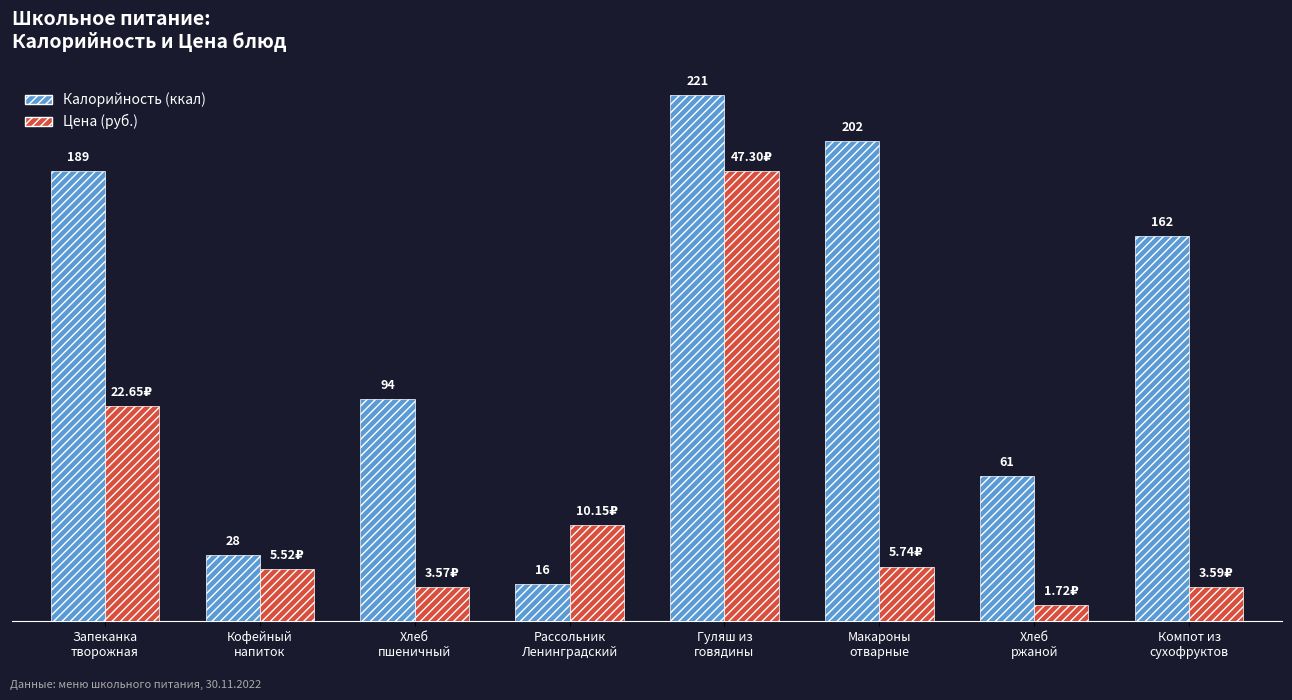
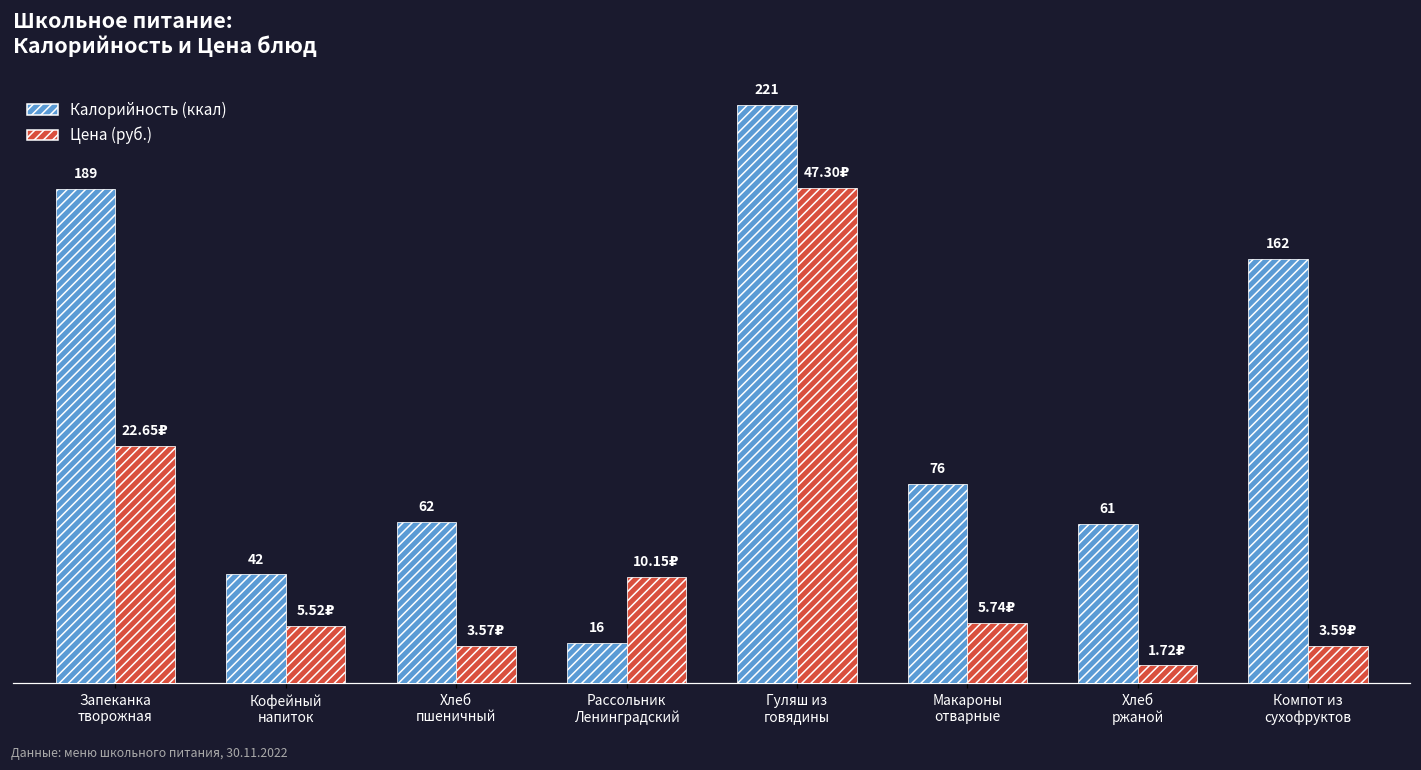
Калорийность (ккал), Кофейный напиток: 28 -> 42
Калорийность (ккал), Хлеб пшеничный: 94 -> 62
Калорийность (ккал), Макароны отварные: 202 -> 76
